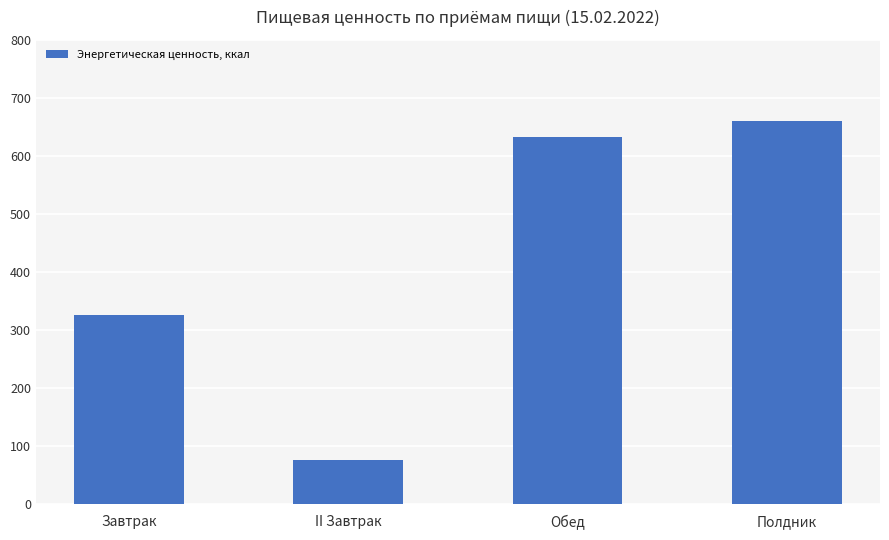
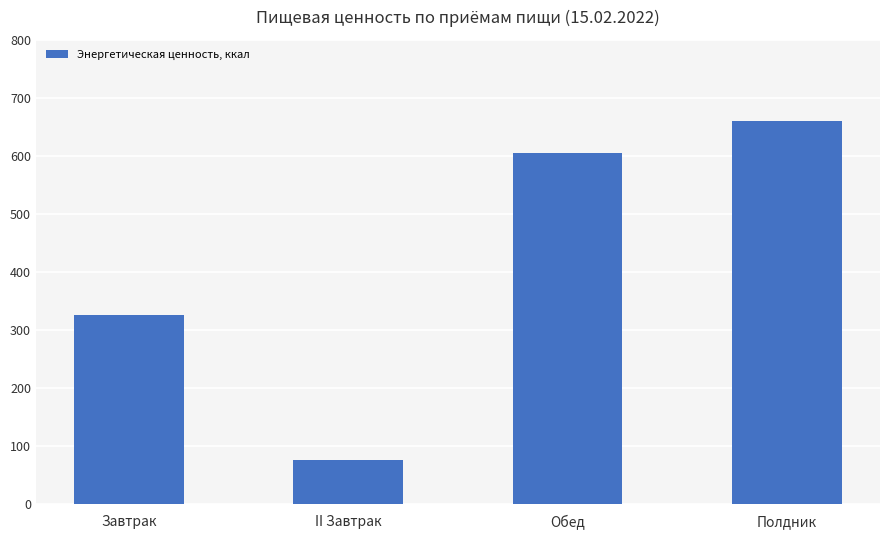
Обед: 630 -> 600
